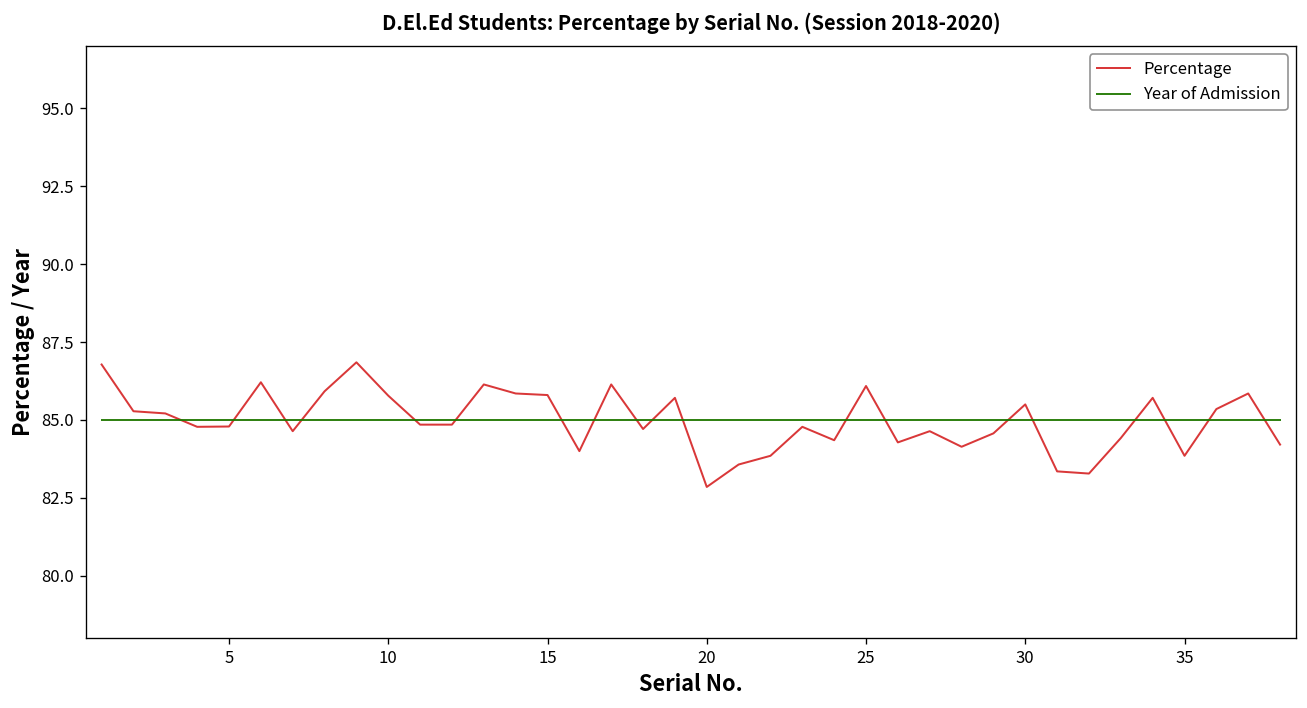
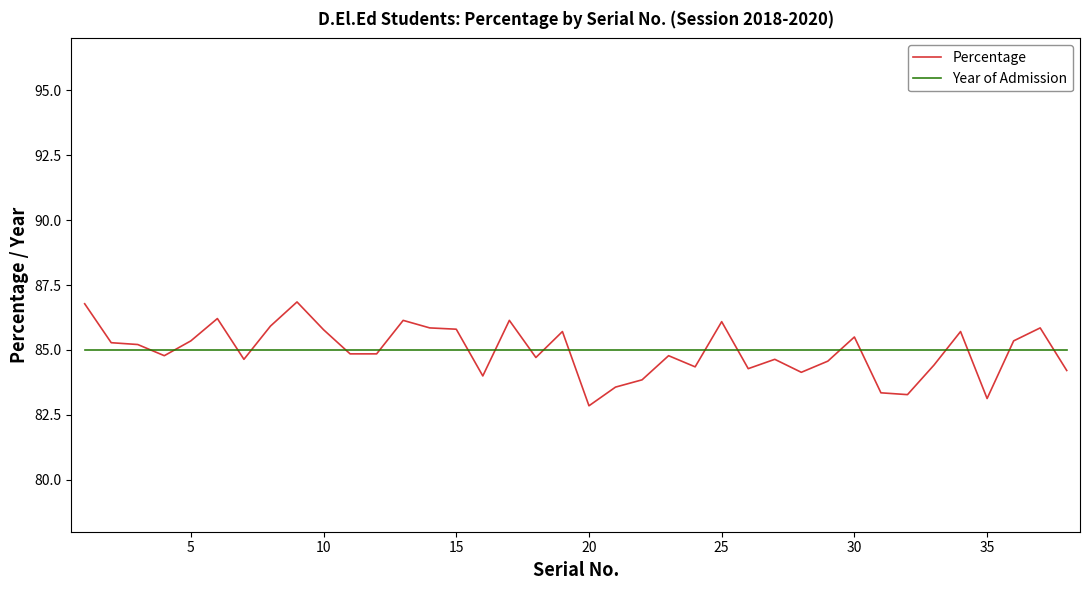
Percentage, 5: 84.8 -> 85.4
Percentage, 35: 83.9 -> 83.1
